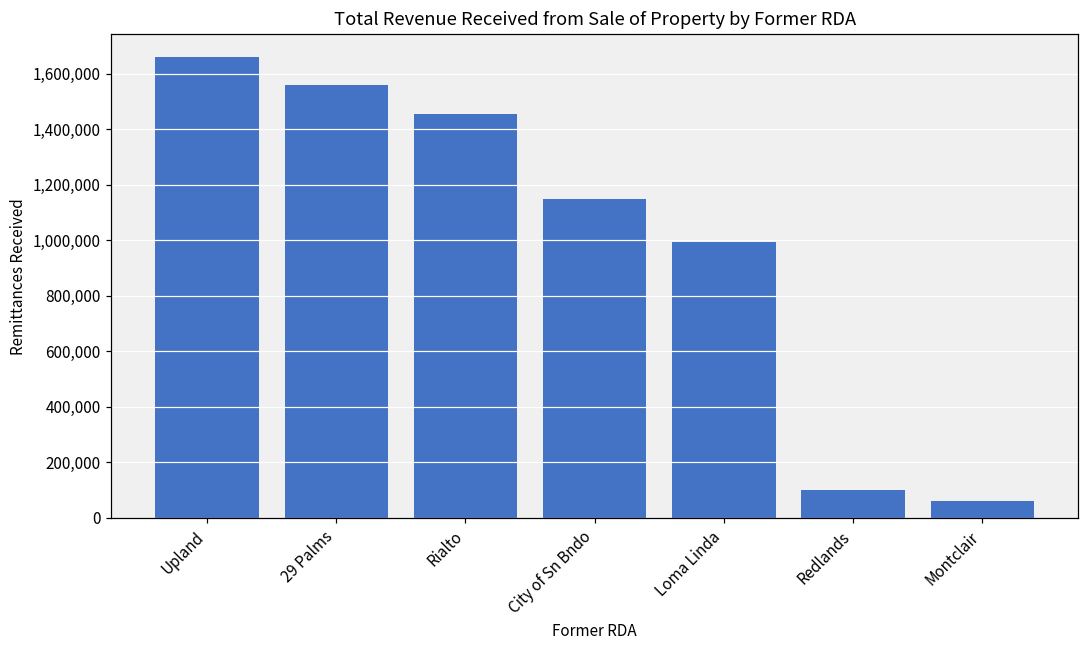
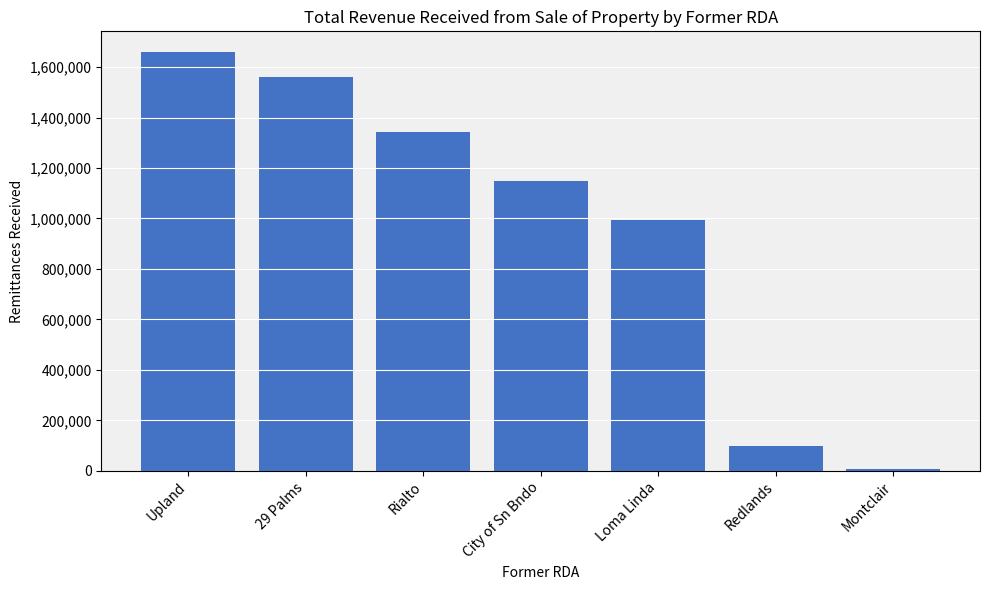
Rialto: 1,460,000 -> 1,340,000
Montclair: 60,000 -> 10,000
